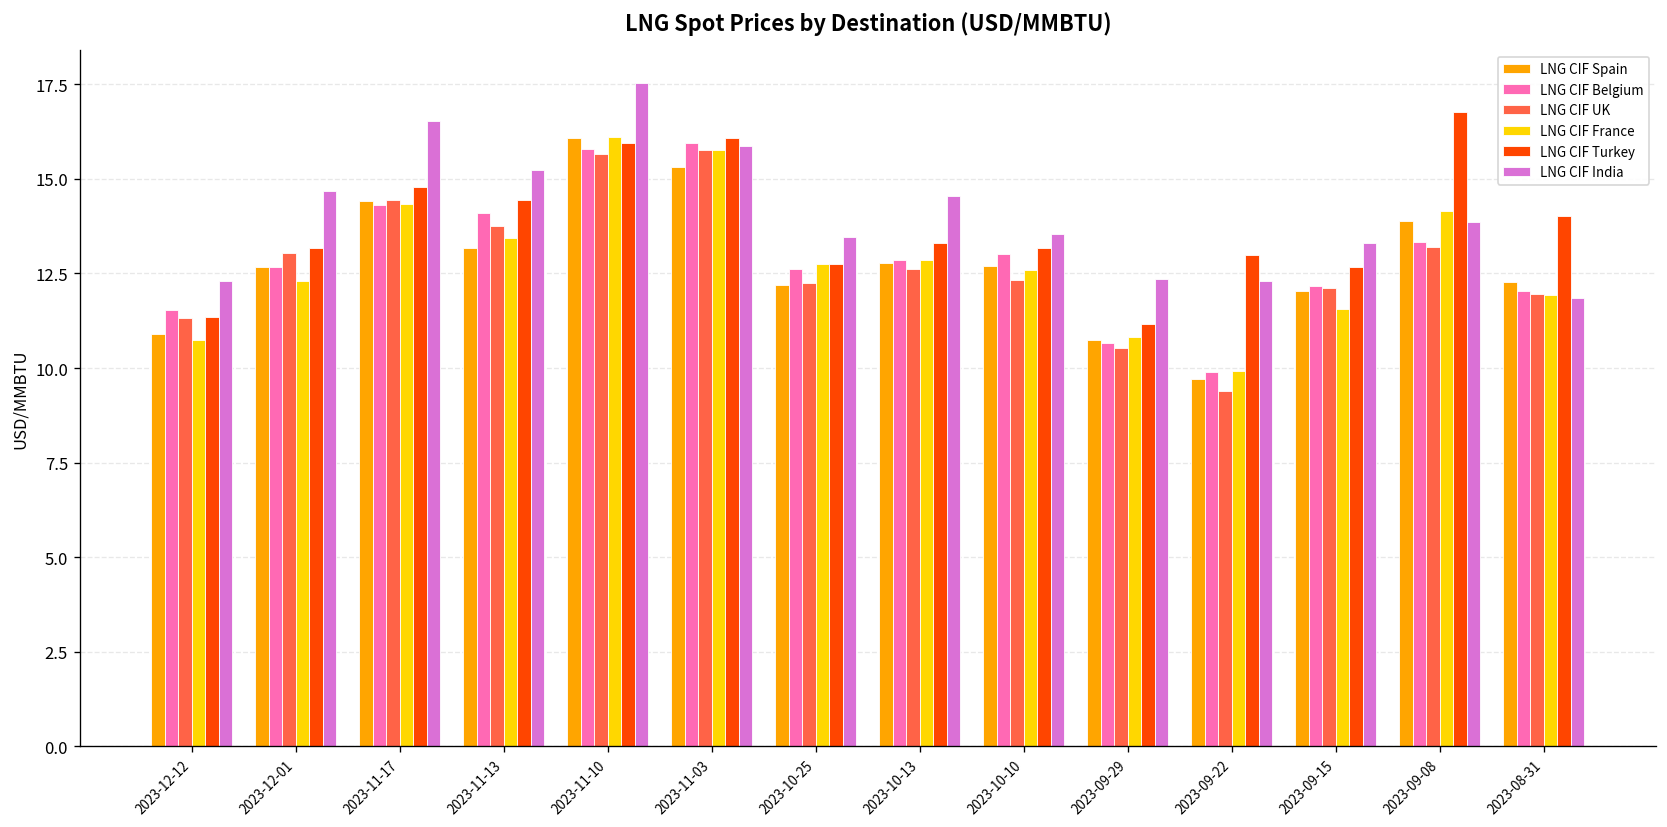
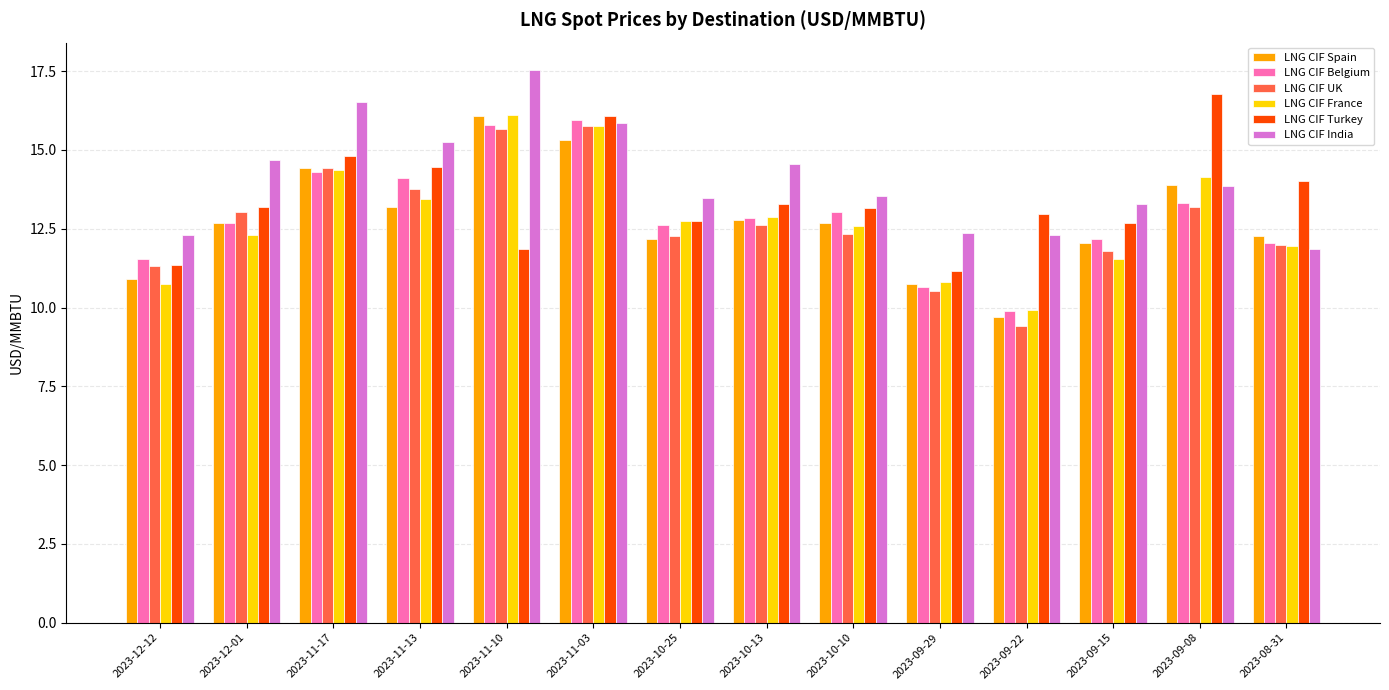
LNG CIF Turkey, 2023-11-10: 16.0 -> 11.9
LNG CIF UK, 2023-09-15: 12.1 -> 11.8
